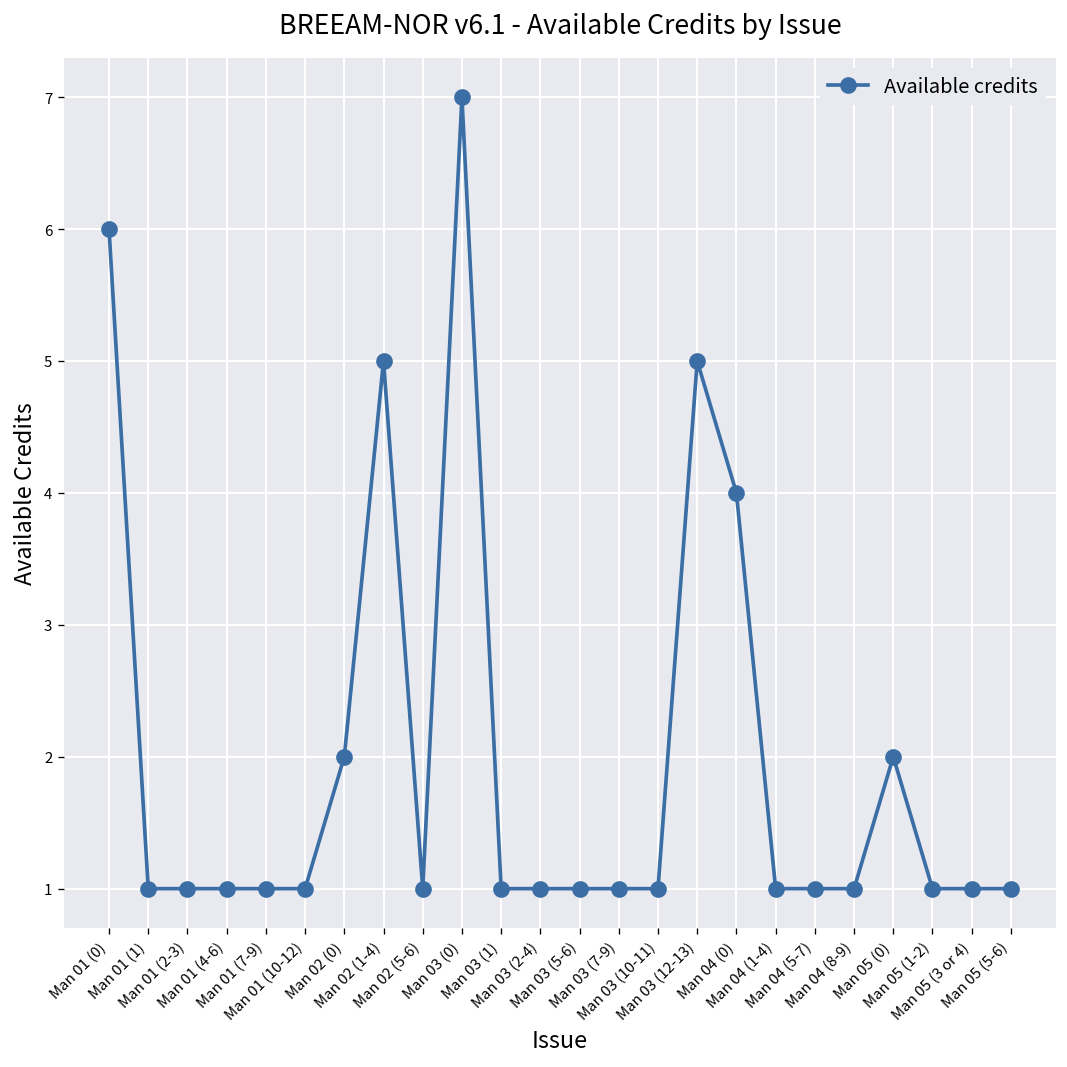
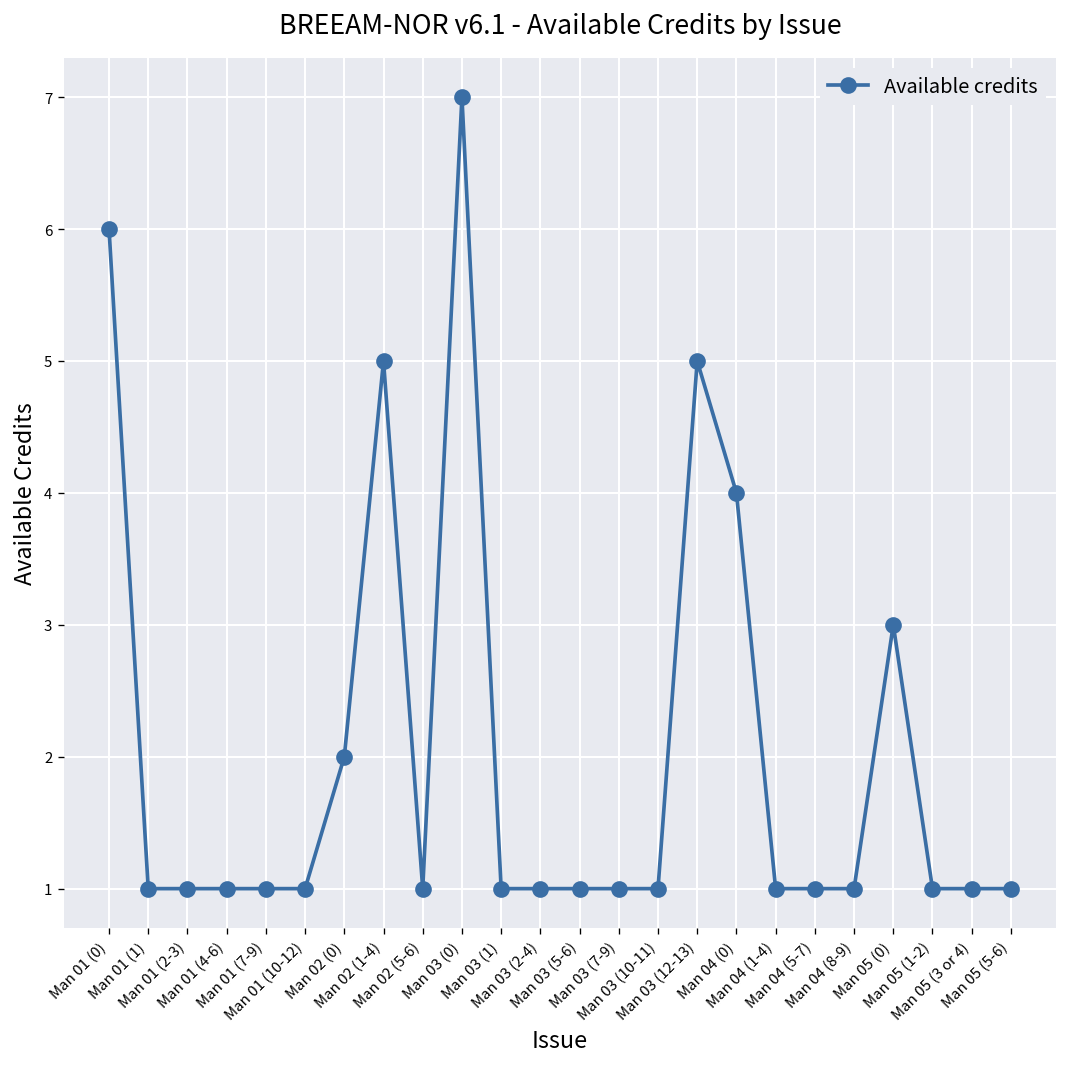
Man 05 (0): 2 -> 3
